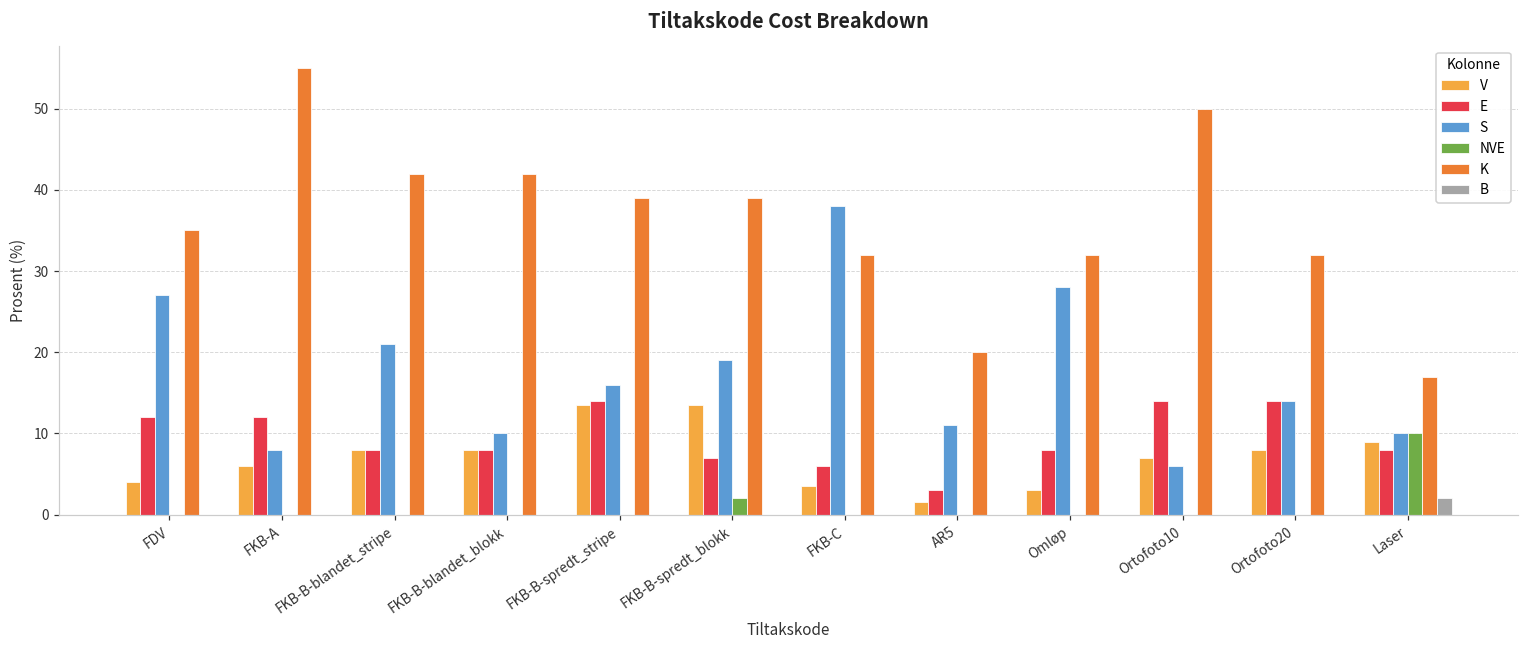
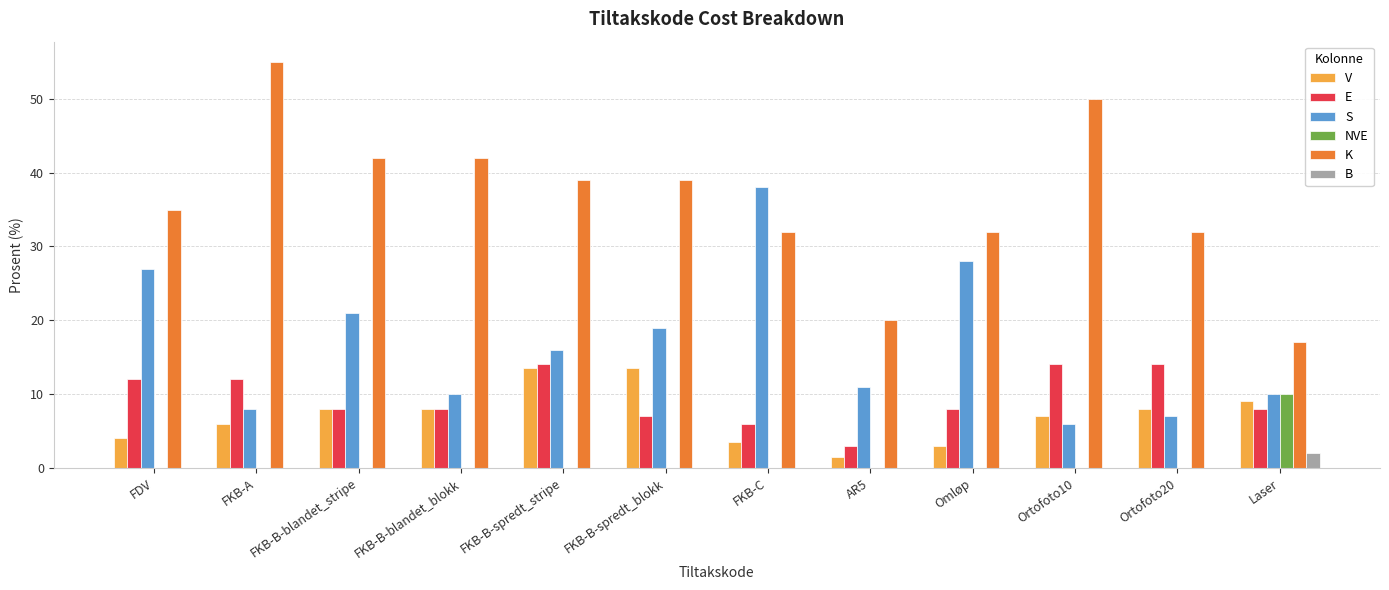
NVE, FKB-B-spredt_blokk: 2 -> 0
S, Ortofoto20: 14 -> 7
